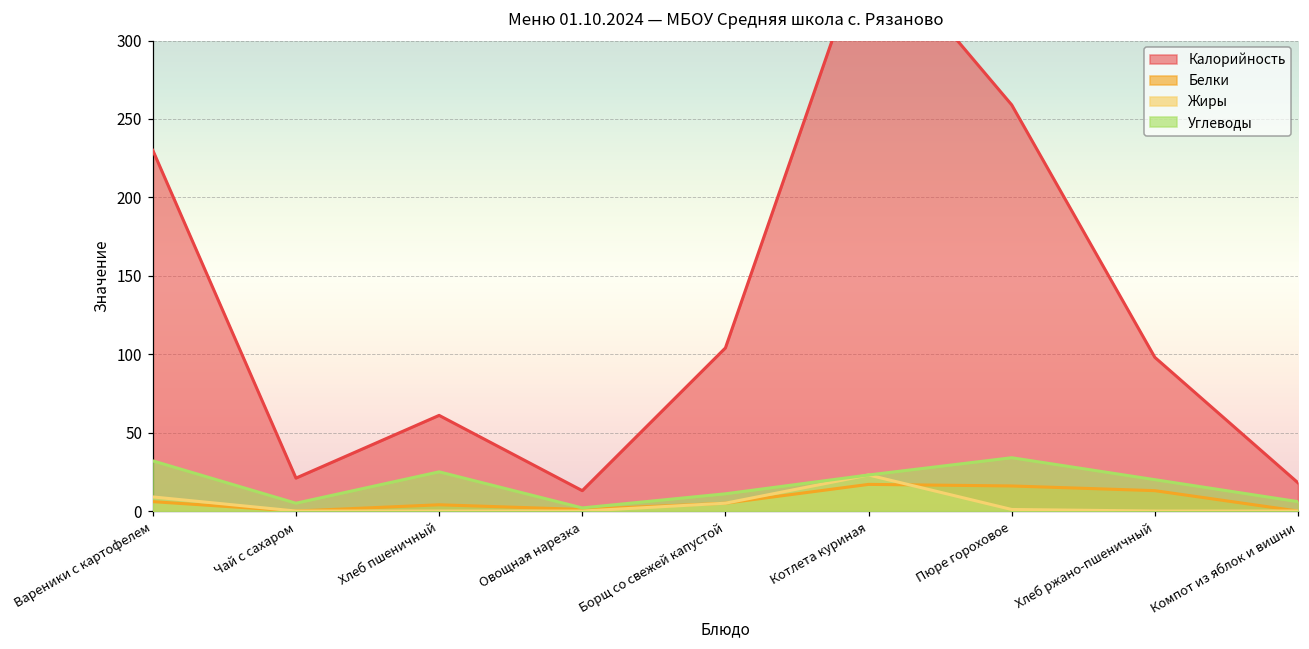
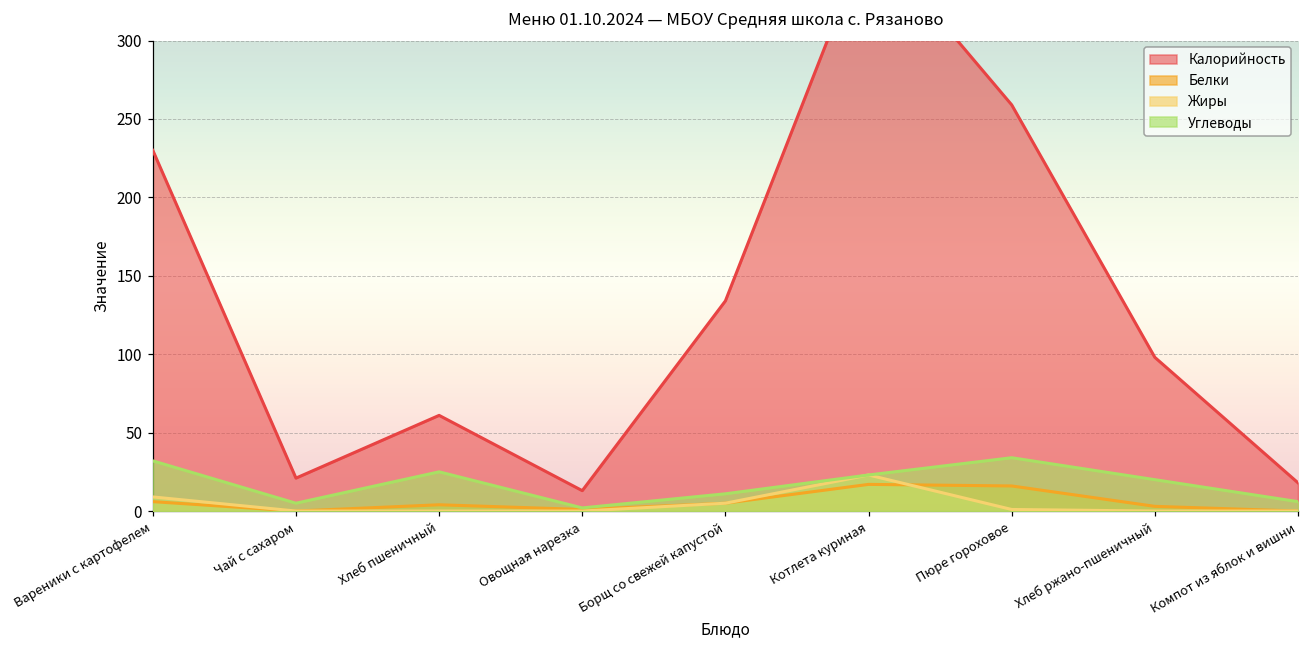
Калорийность, Борщ со свежей капустой: 104 -> 134
Белки, Хлеб ржано-пшеничный: 13 -> 3
